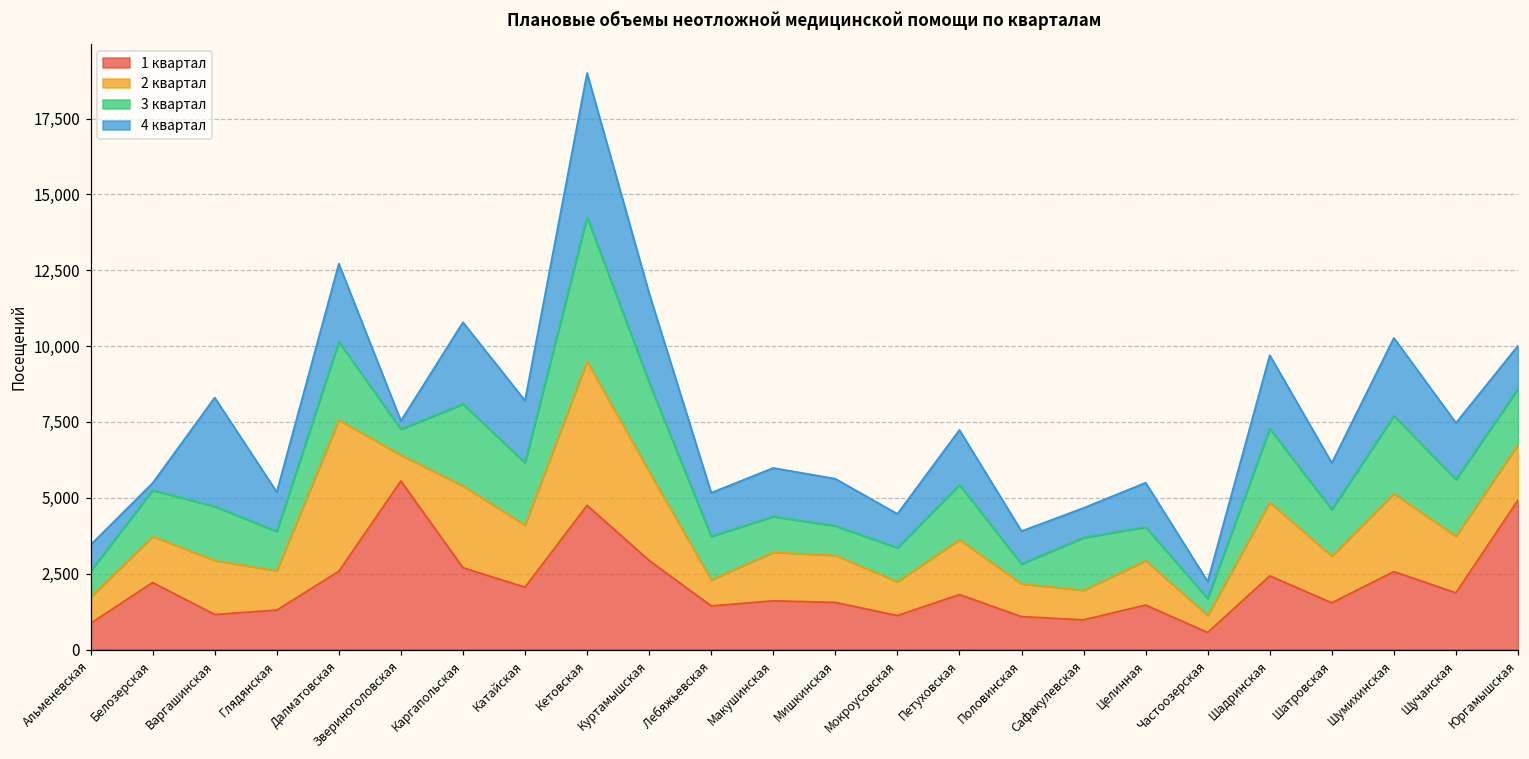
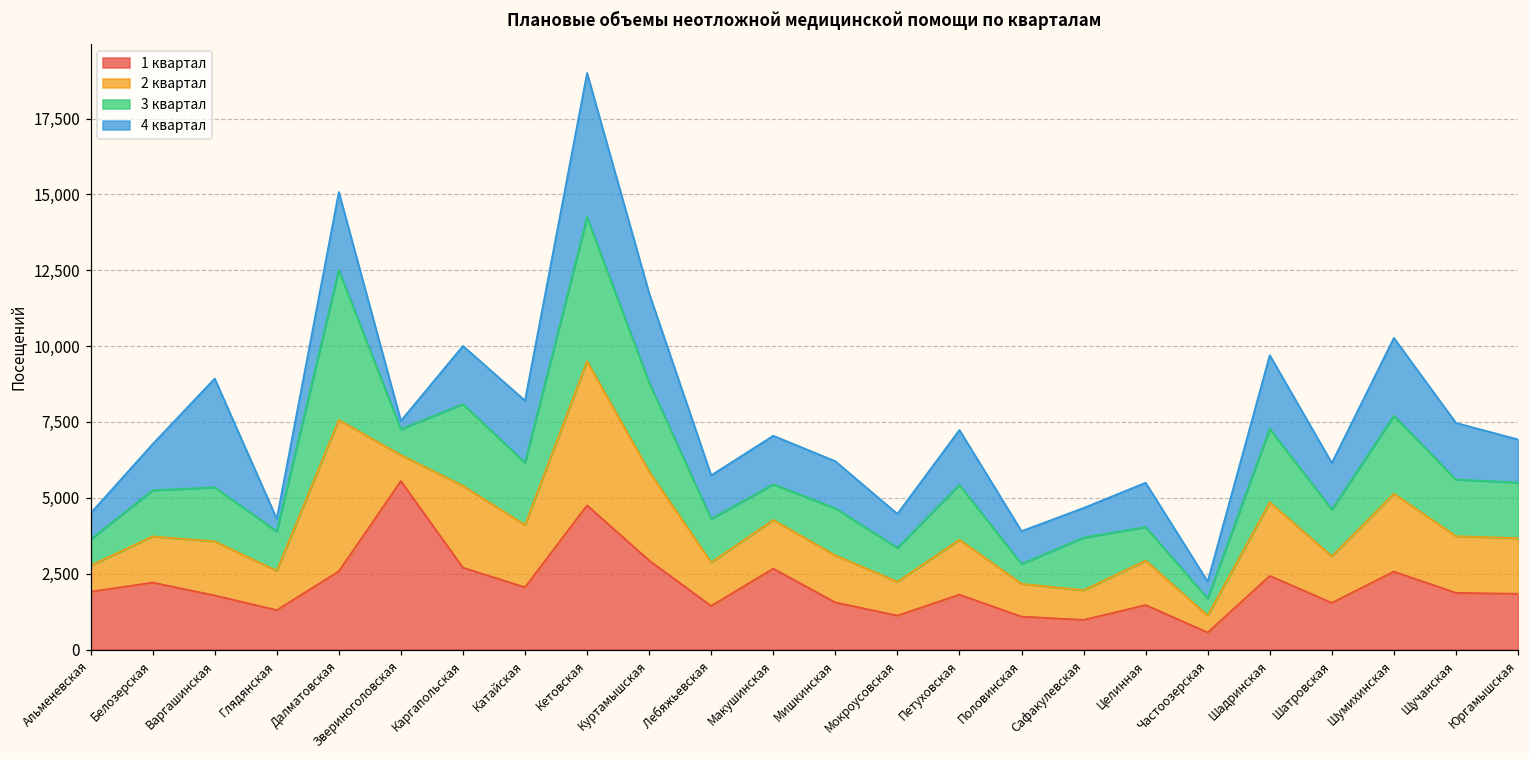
1 квартал, Альменевская: 900 -> 1,900
4 квартал, Белозерская: 200 -> 1,500
1 квартал, Варгашинская: 1,200 -> 1,800
4 квартал, Глядянская: 1,300 -> 400
3 квартал, Далматовская: 2,600 -> 4,900
4 квартал, Каргапольская: 2,700 -> 1,900
2 квартал, Лебяжьевская: 900 -> 1,400
1 квартал, Макушинская: 1,600 -> 2,700
3 квартал, Мишкинская: 1,000 -> 1,600
1 квартал, Юргамышская: 4,900 -> 1,800
